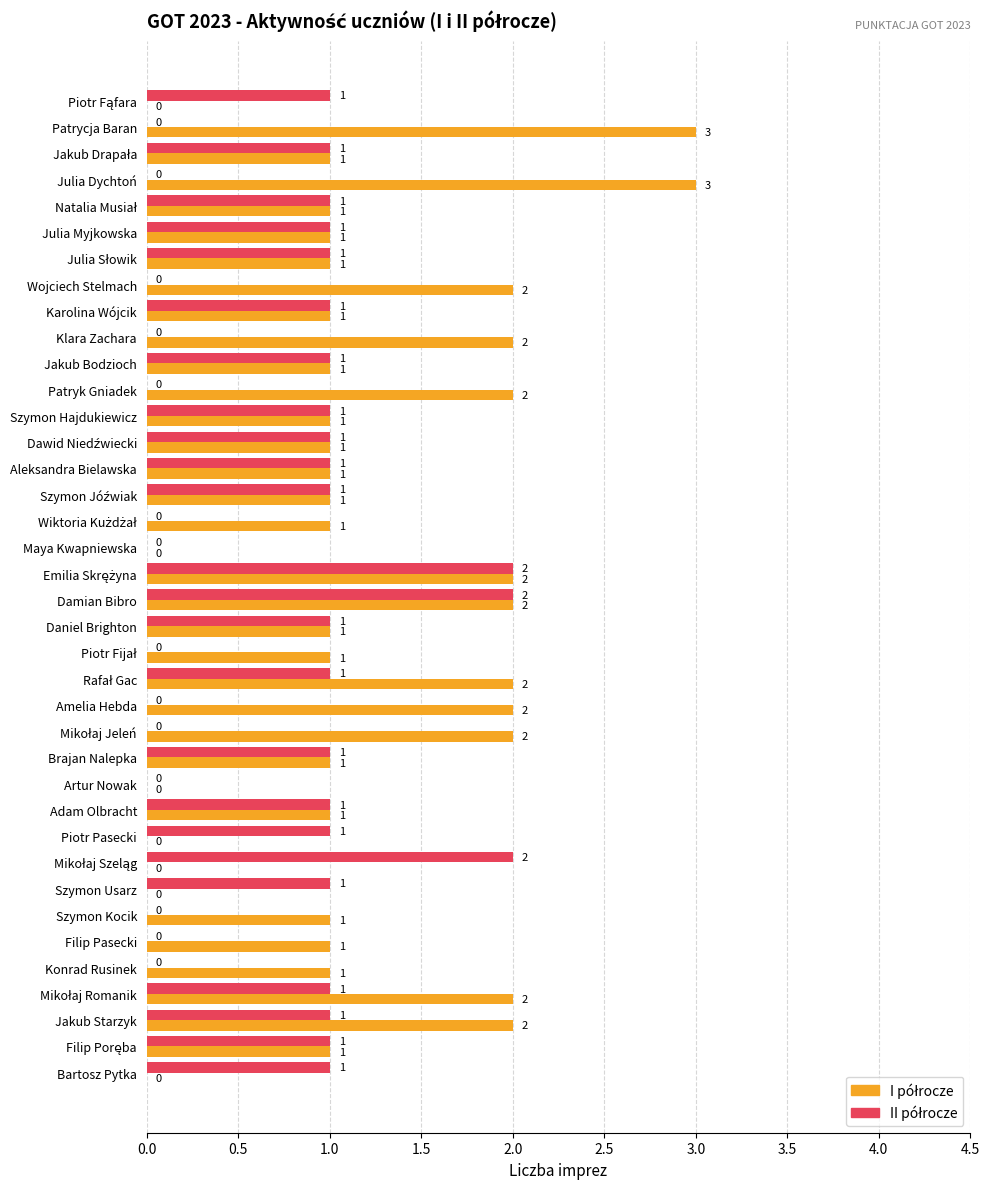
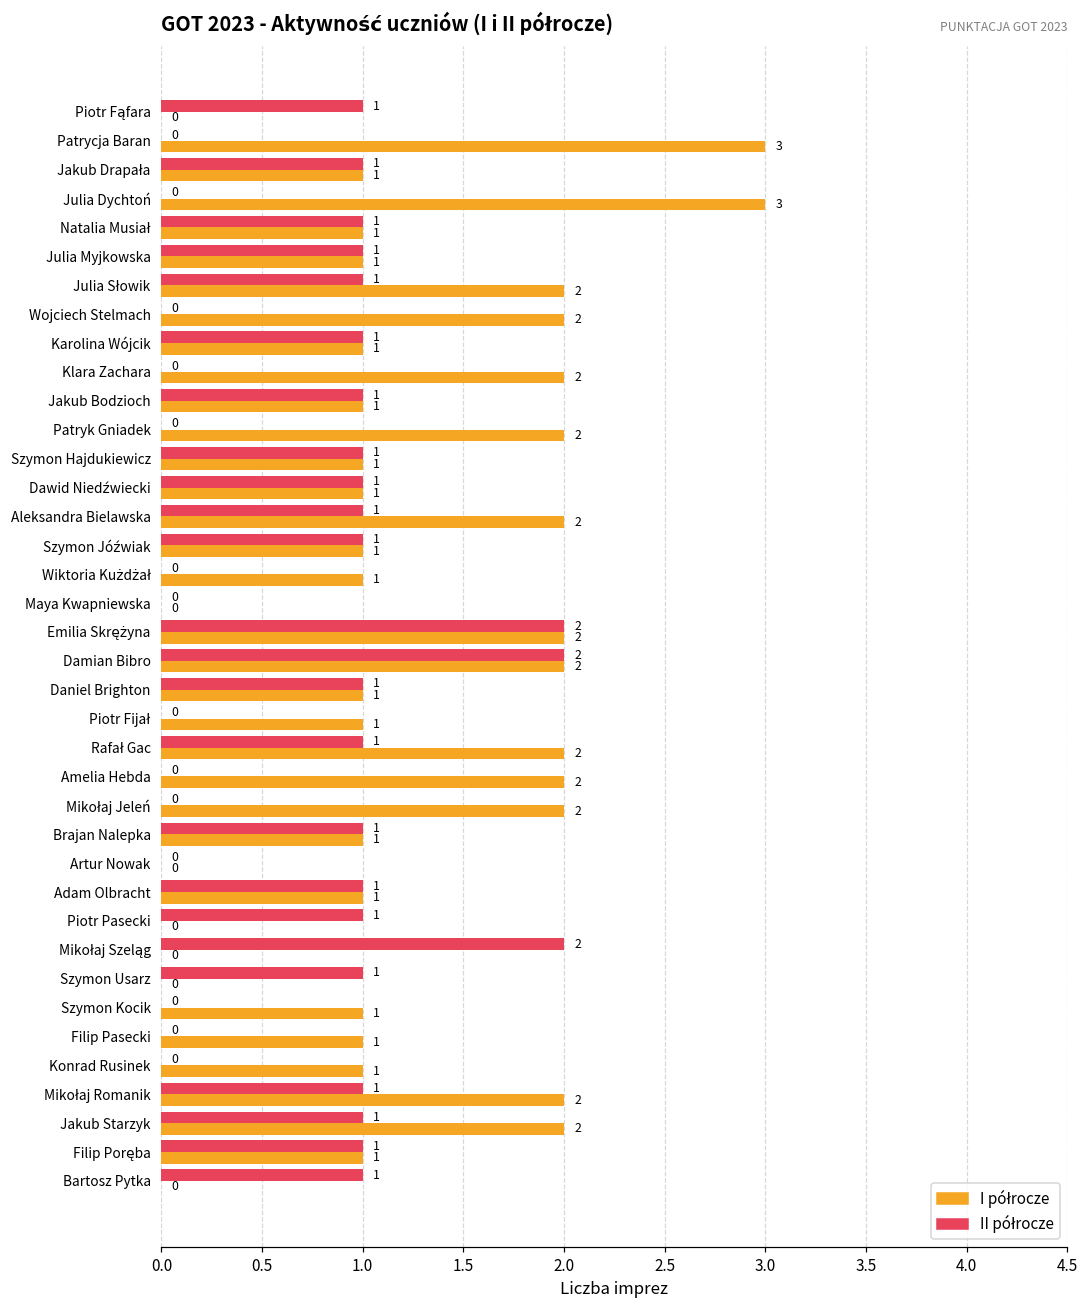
I półrocze, Julia Słowik: 1 -> 2
I półrocze, Aleksandra Bielawska: 1 -> 2
